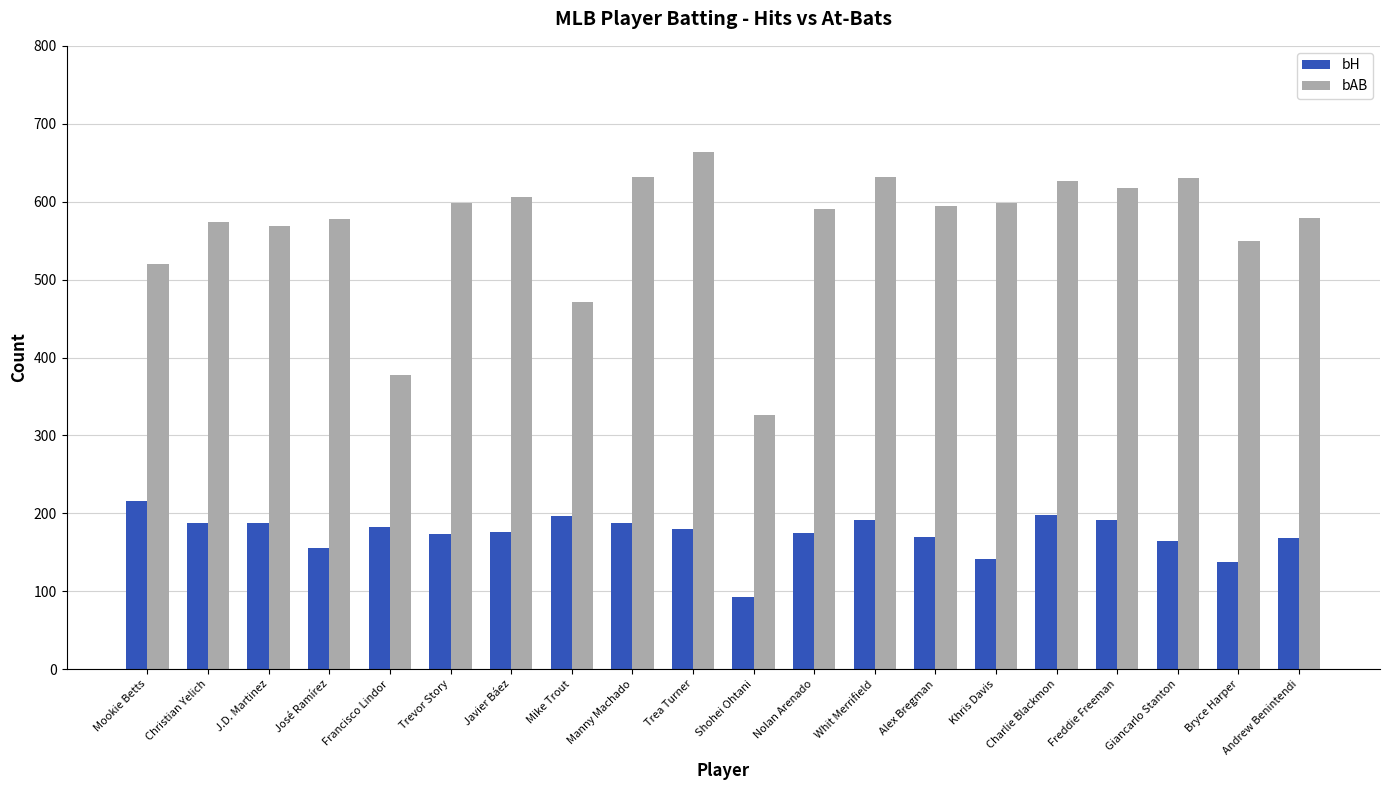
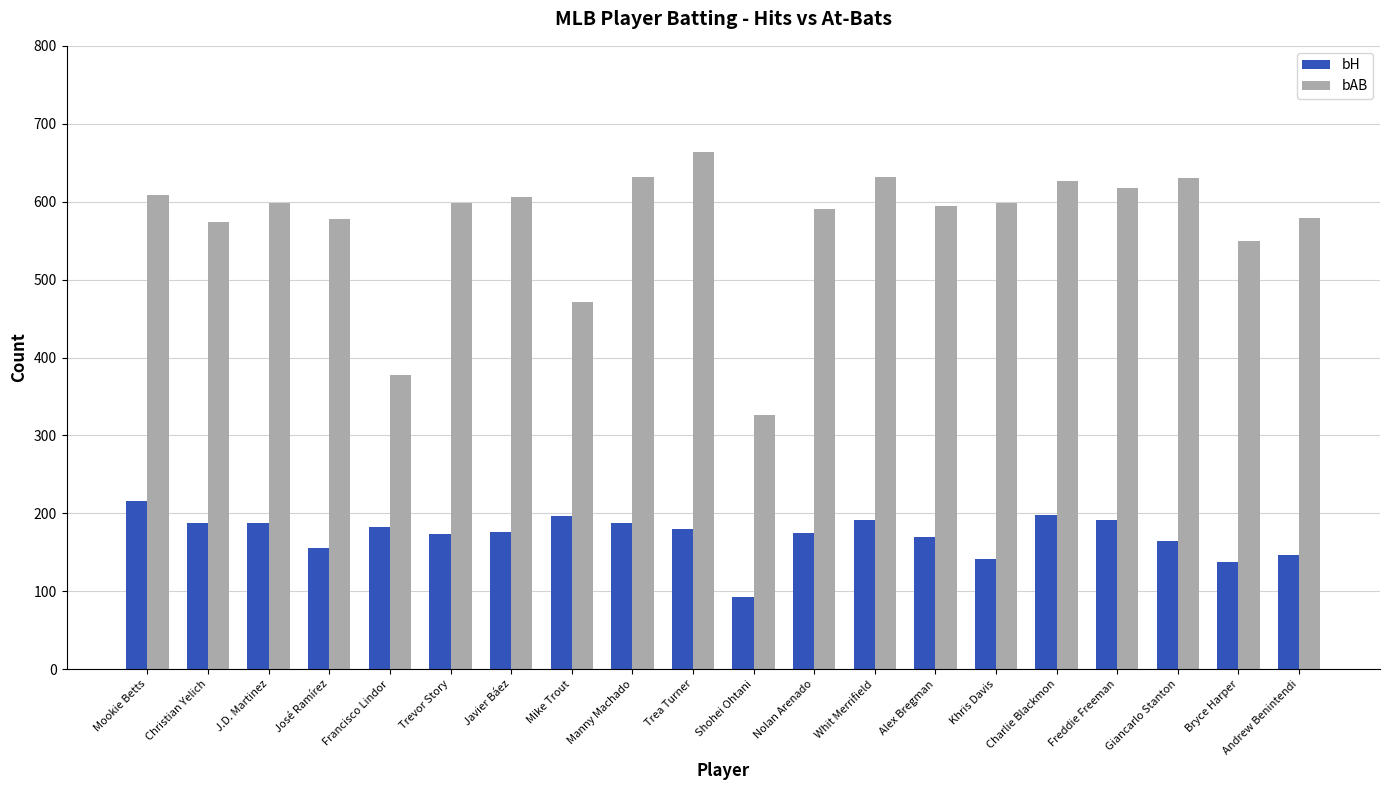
bAB, Mookie Betts: 520 -> 610
bAB, J.D. Martinez: 570 -> 600
bH, Andrew Benintendi: 170 -> 150
